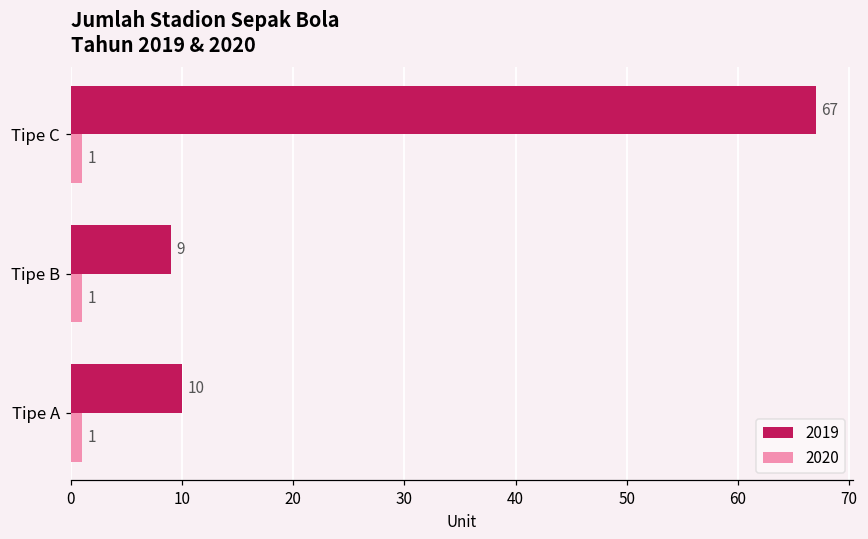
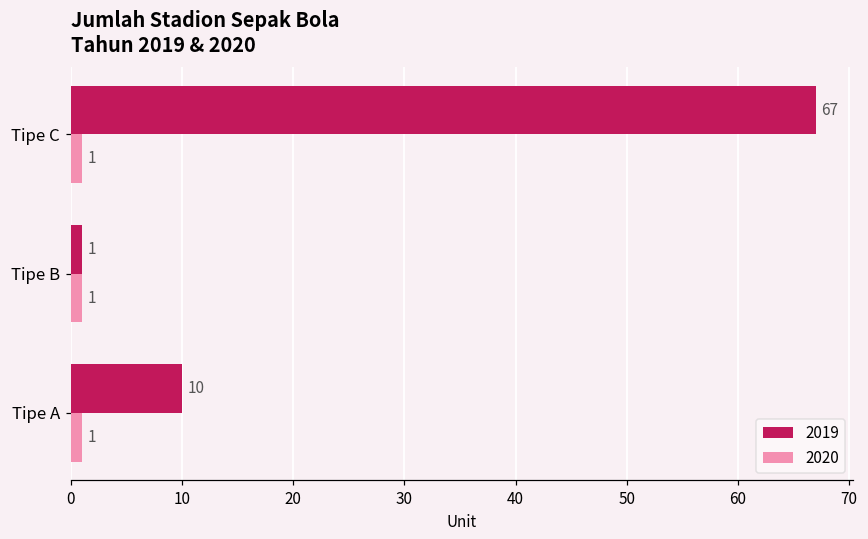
2019, Tipe B: 9 -> 1
